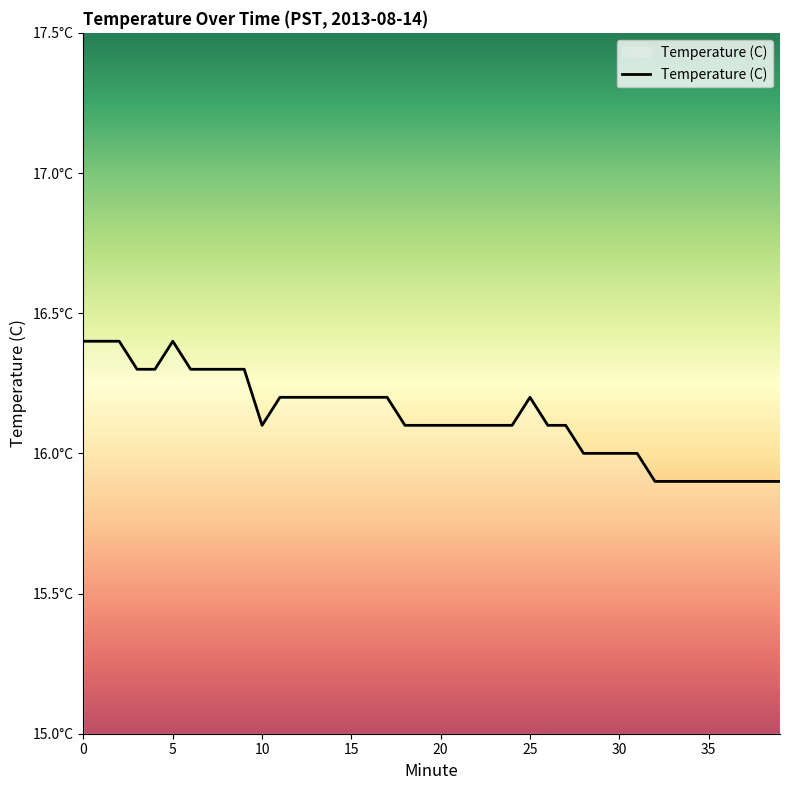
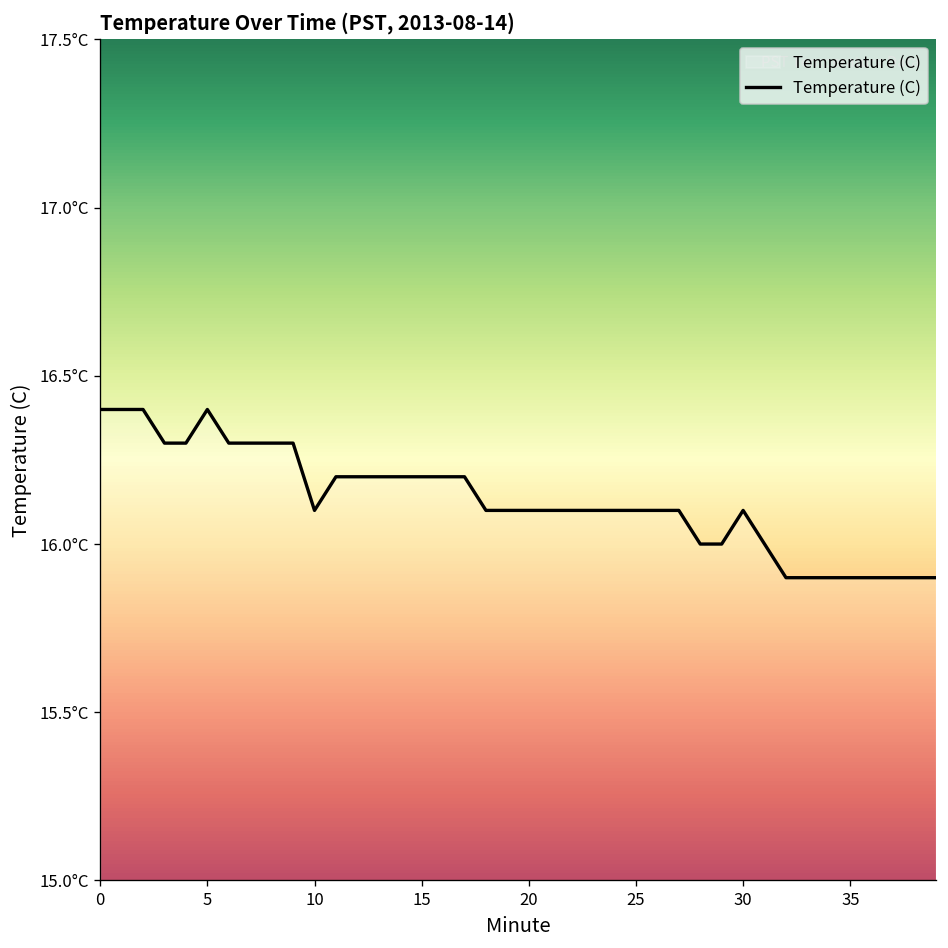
25: 16.2°C -> 16.1°C
30: 16.0°C -> 16.1°C
